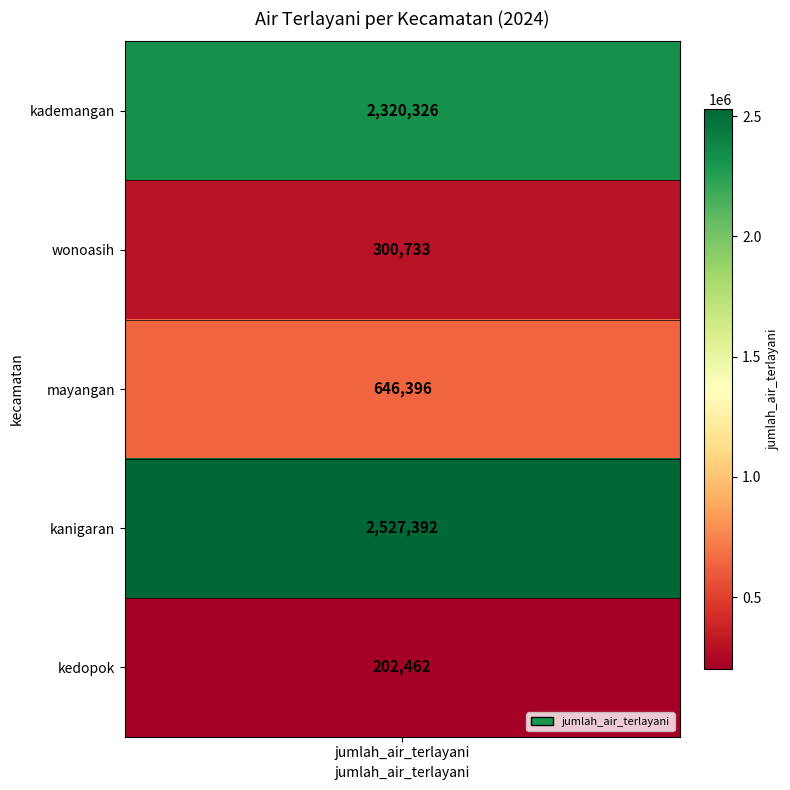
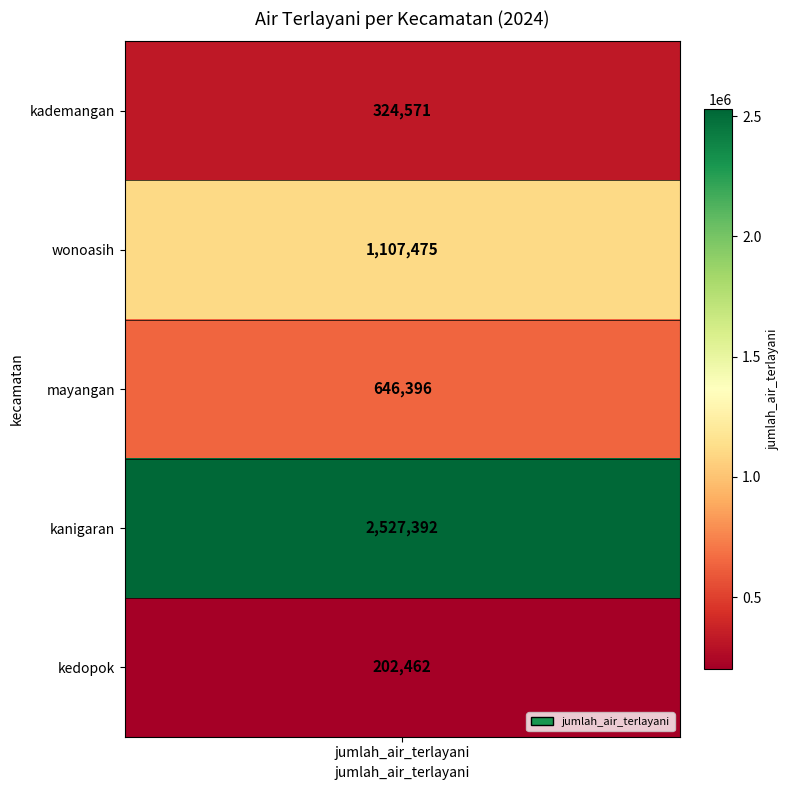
kademangan, jumlah_air_terlayani: 2,320,326 -> 324,571
wonoasih, jumlah_air_terlayani: 300,733 -> 1,107,475
